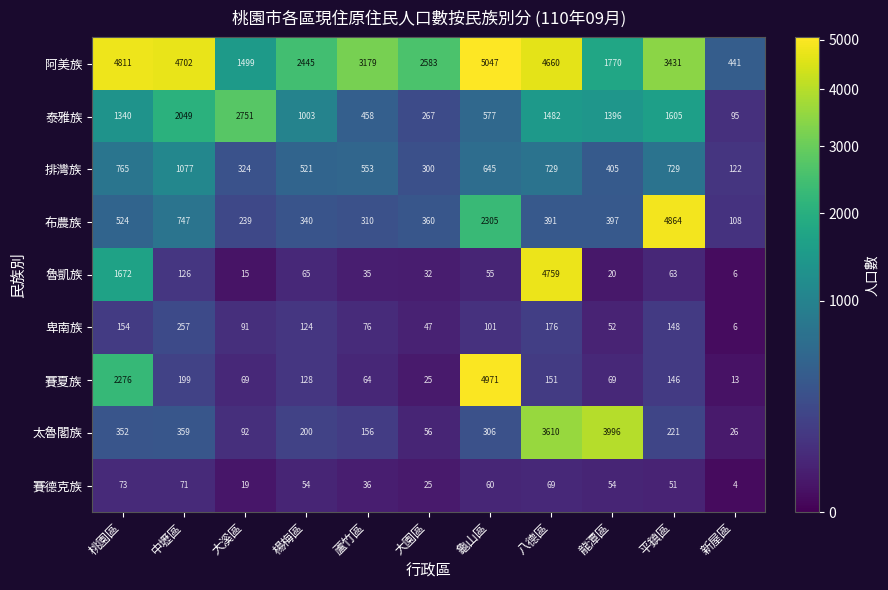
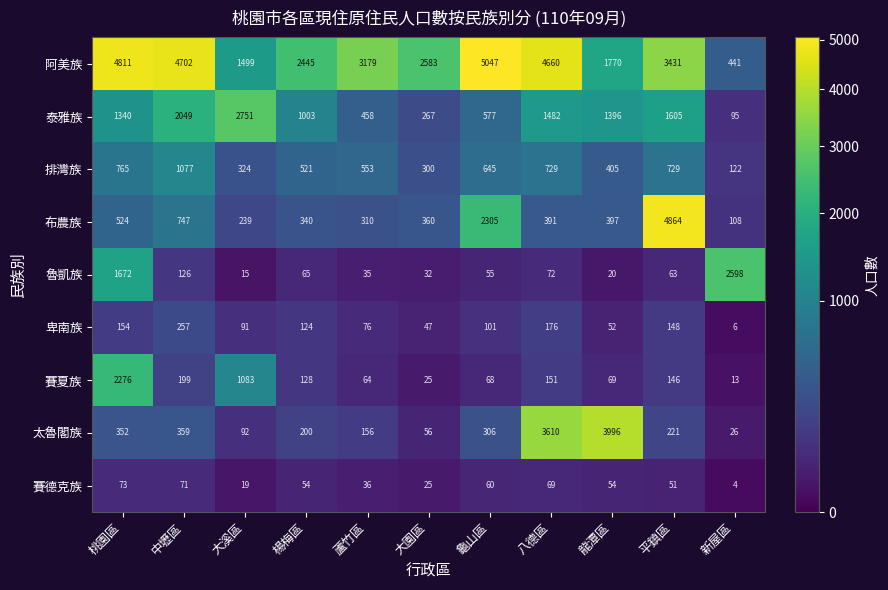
魯凱族, 八德區: 4759 -> 72
魯凱族, 新屋區: 6 -> 2598
賽夏族, 大溪區: 69 -> 1083
賽夏族, 龜山區: 4971 -> 68
